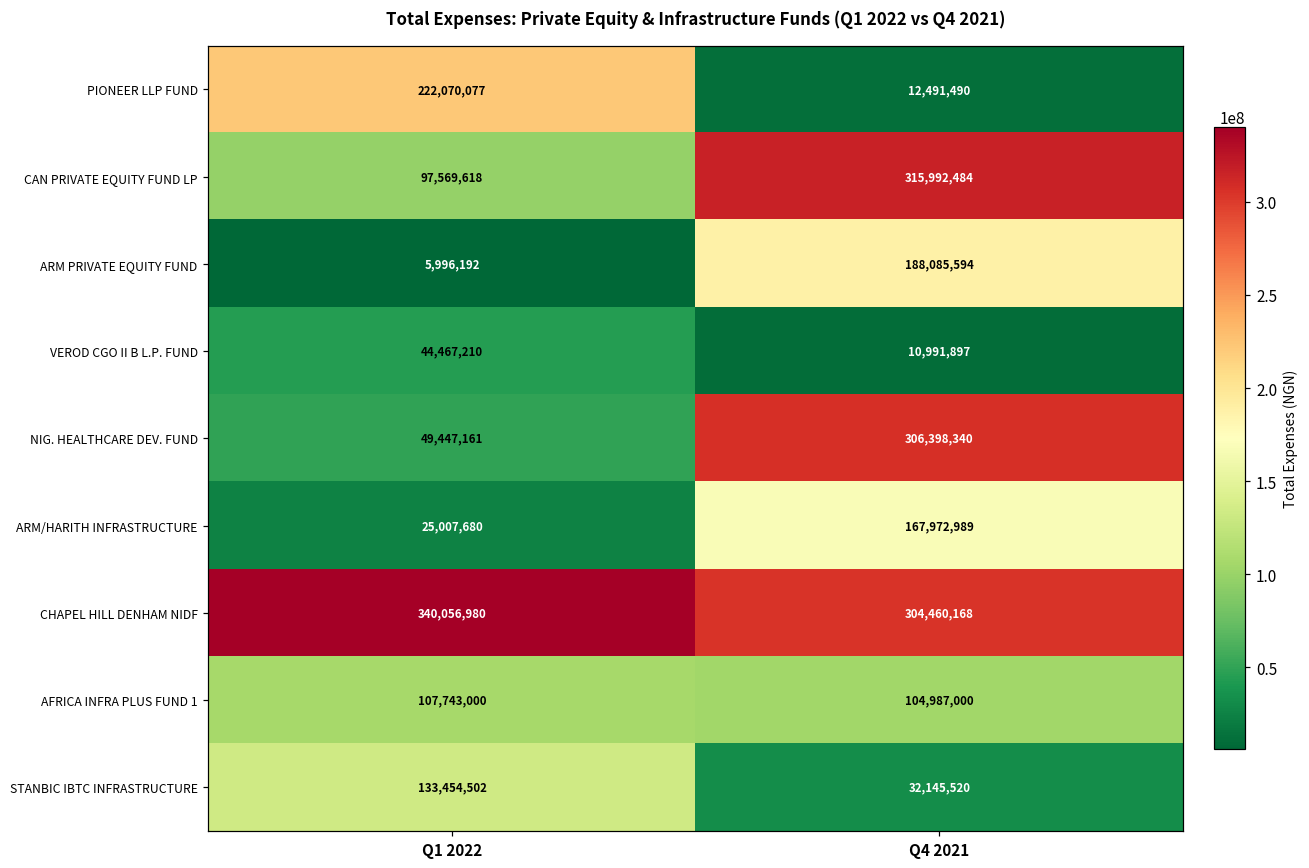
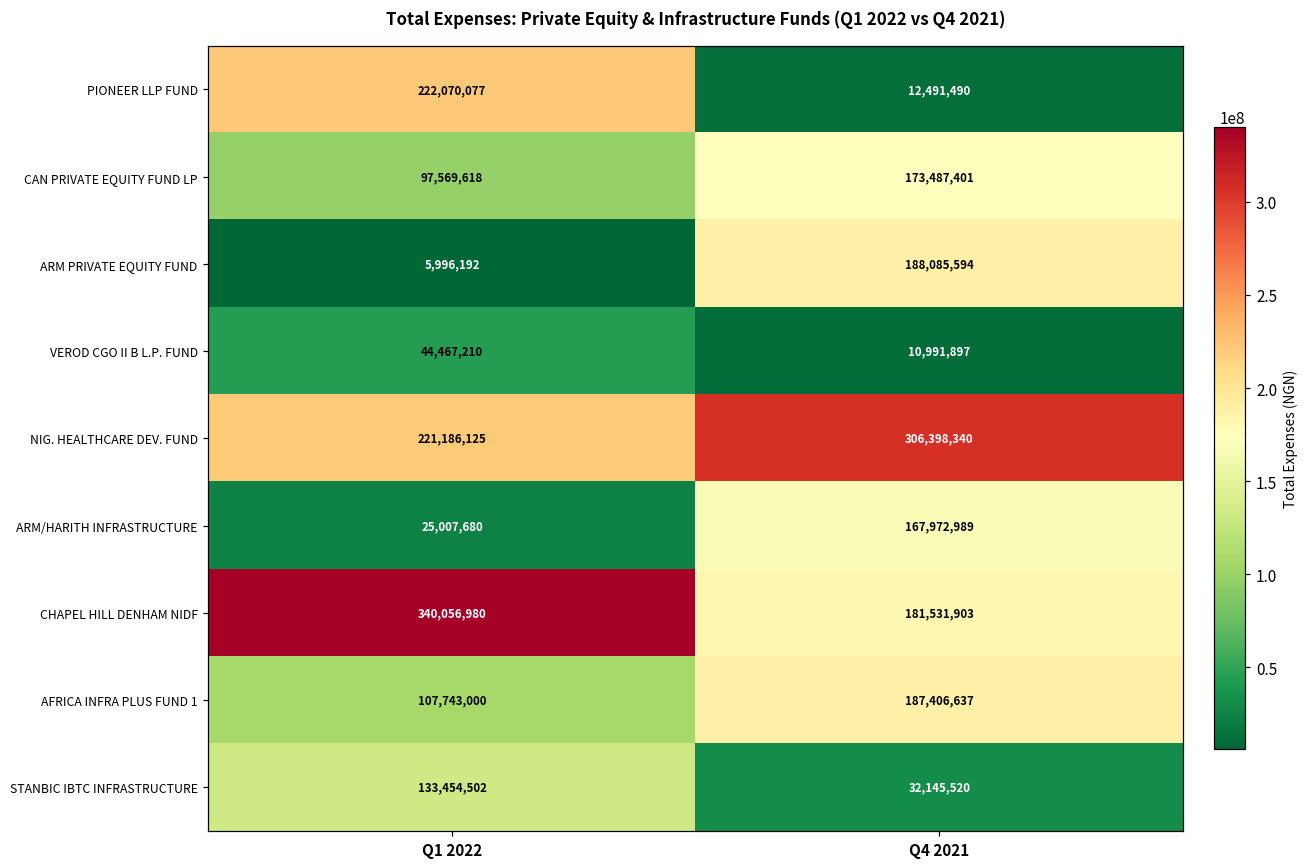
CAN PRIVATE EQUITY FUND LP, Q4 2021: 315,992,484 -> 173,487,401
NIG. HEALTHCARE DEV. FUND, Q1 2022: 49,447,161 -> 221,186,125
CHAPEL HILL DENHAM NIDF, Q4 2021: 304,460,168 -> 181,531,903
AFRICA INFRA PLUS FUND 1, Q4 2021: 104,987,000 -> 187,406,637
